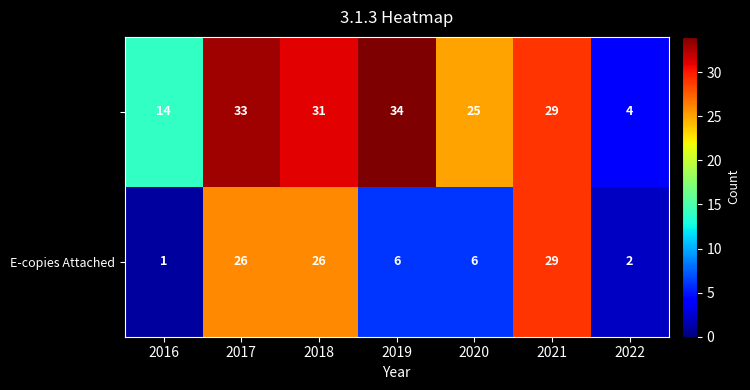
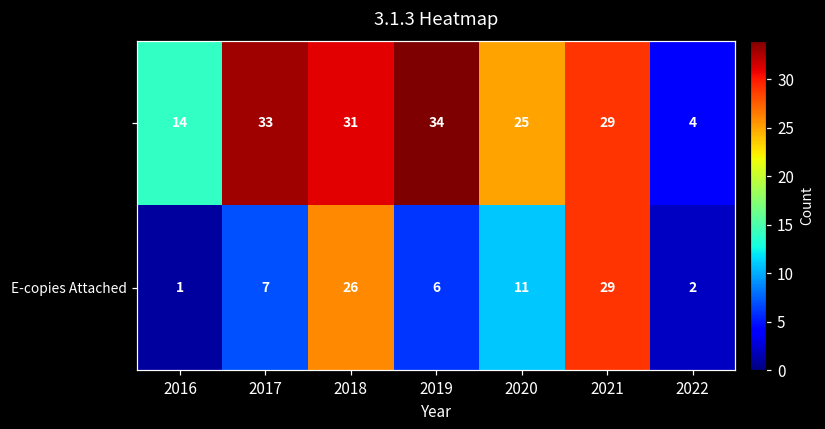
E-copies Attached, 2017: 26 -> 7
E-copies Attached, 2020: 6 -> 11
